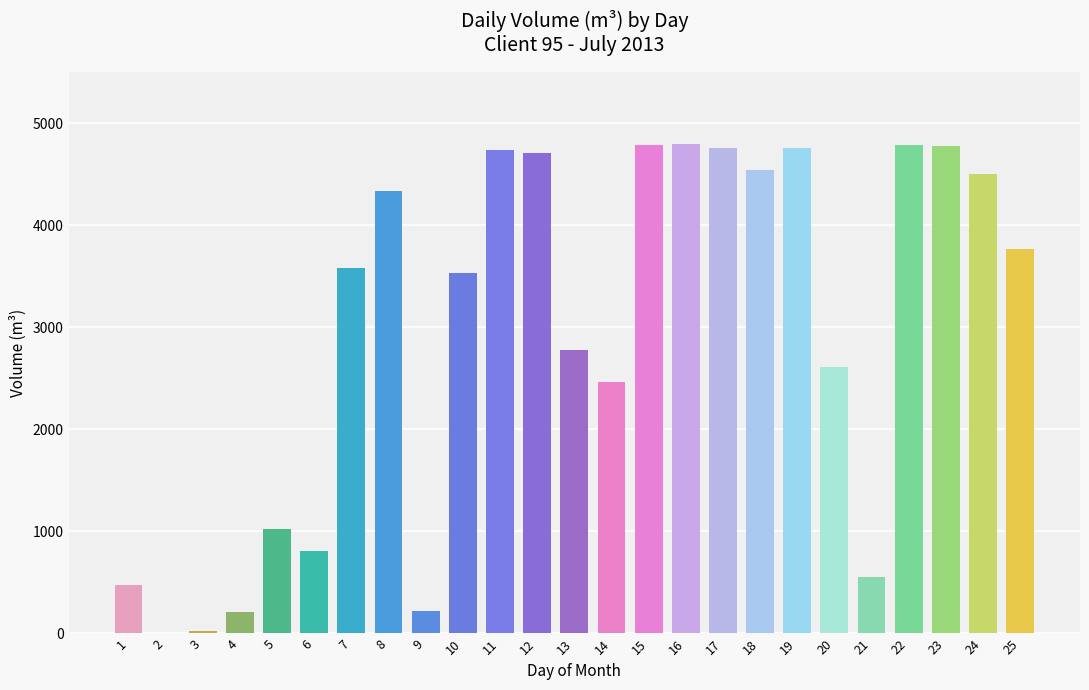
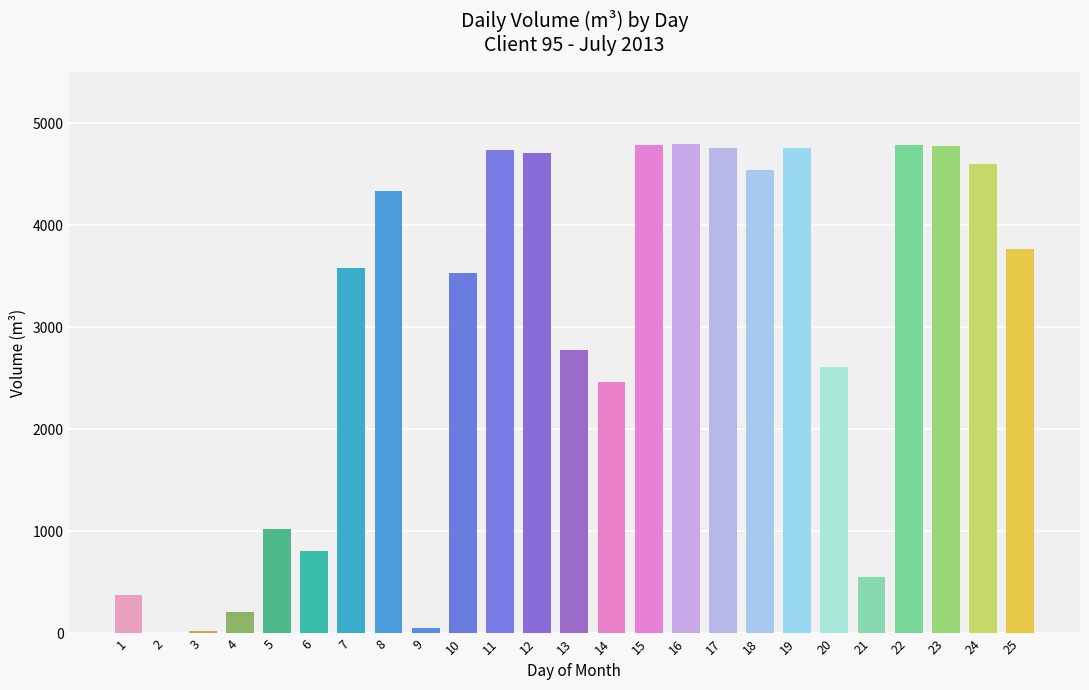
1: 480 -> 380
9: 220 -> 50
24: 4500 -> 4600
